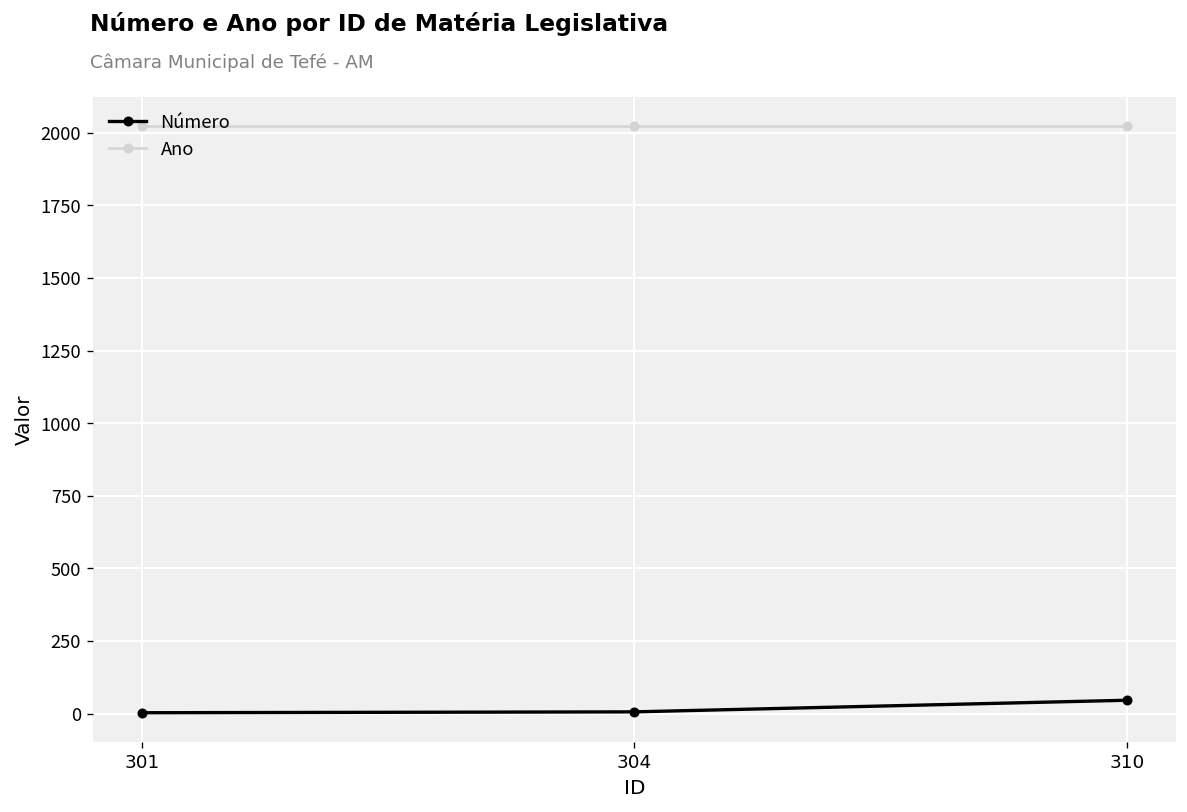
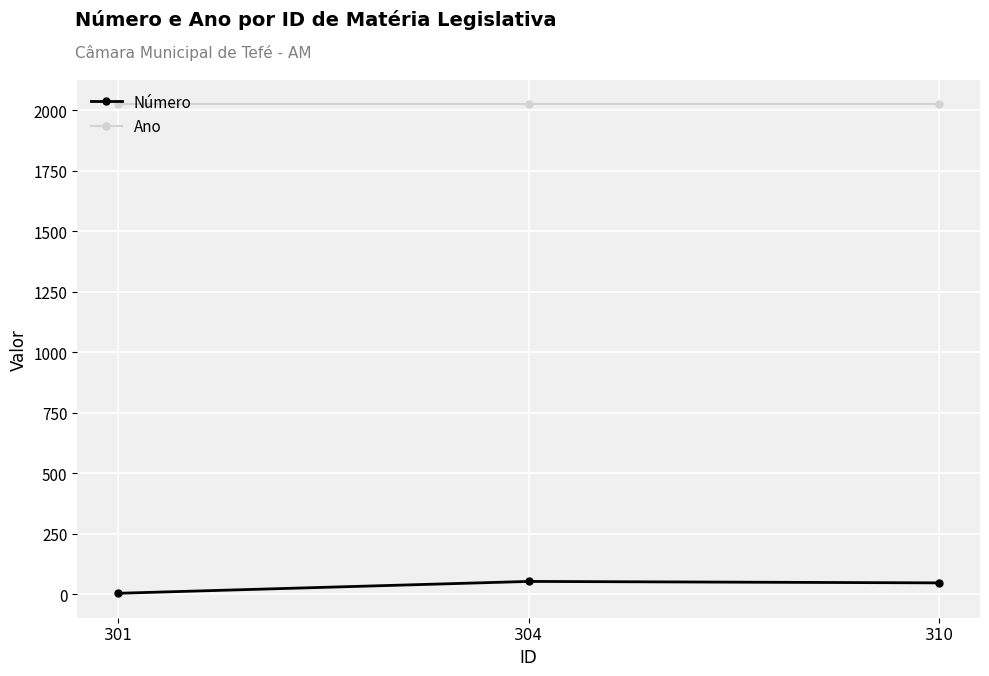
Número, 304: 10 -> 50
